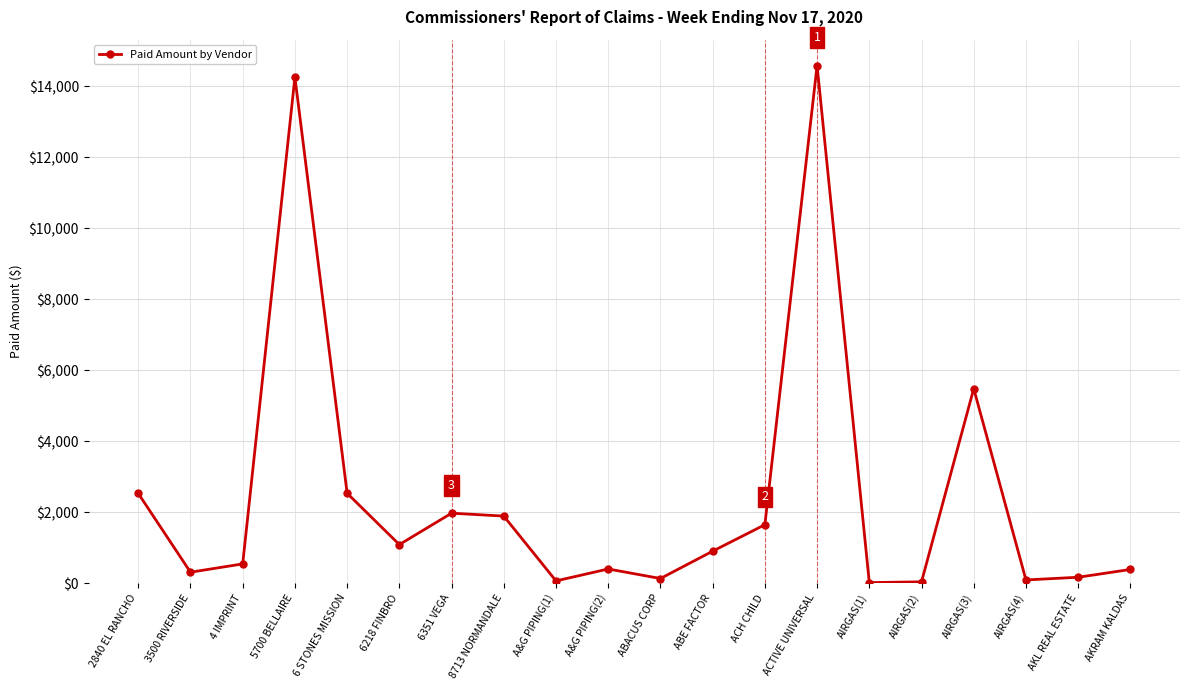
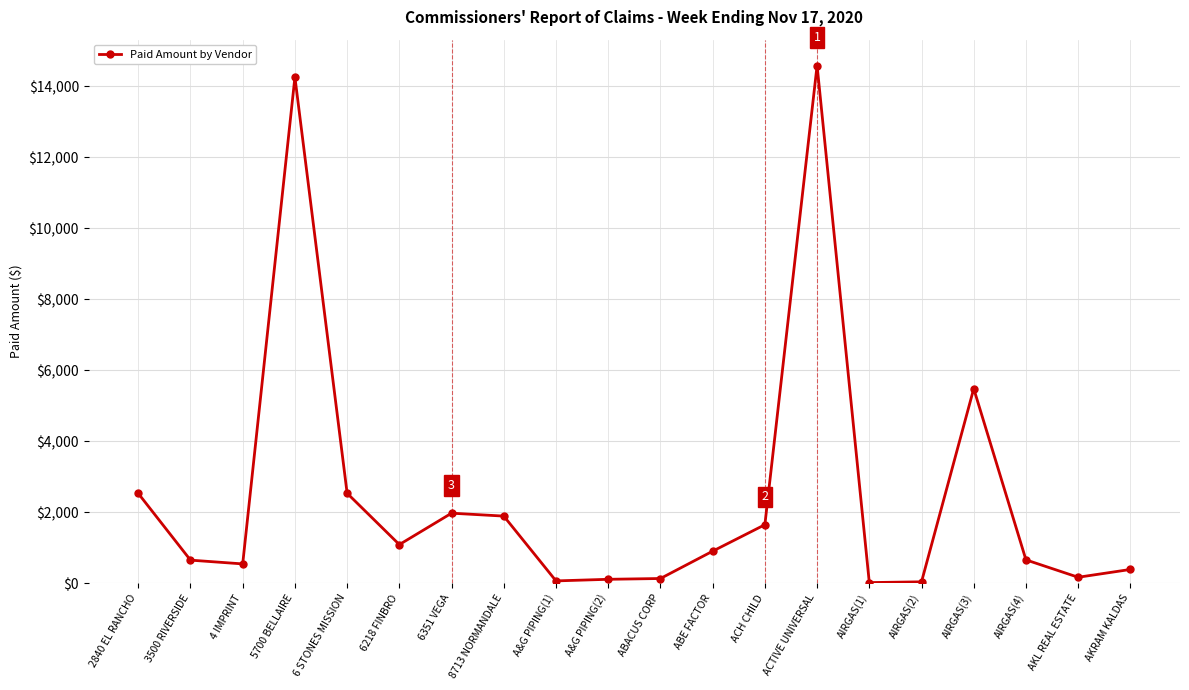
3500 RIVERSIDE: $300 -> $600
A&G PIPING(2): $400 -> $100
AIRGAS(4): $100 -> $700
